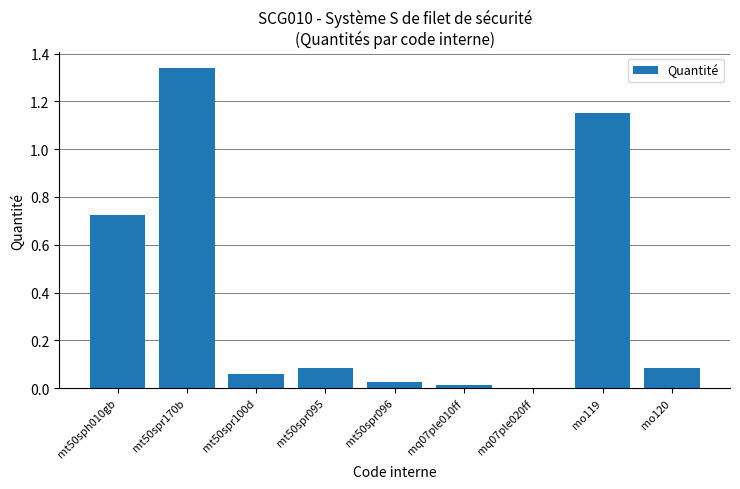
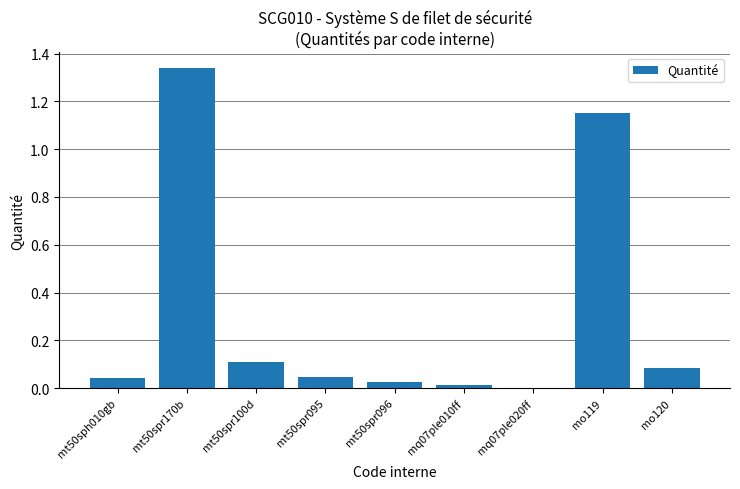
mt50sph010gb: 0.73 -> 0.04
mt50spr100d: 0.06 -> 0.11
mt50spr095: 0.09 -> 0.05
